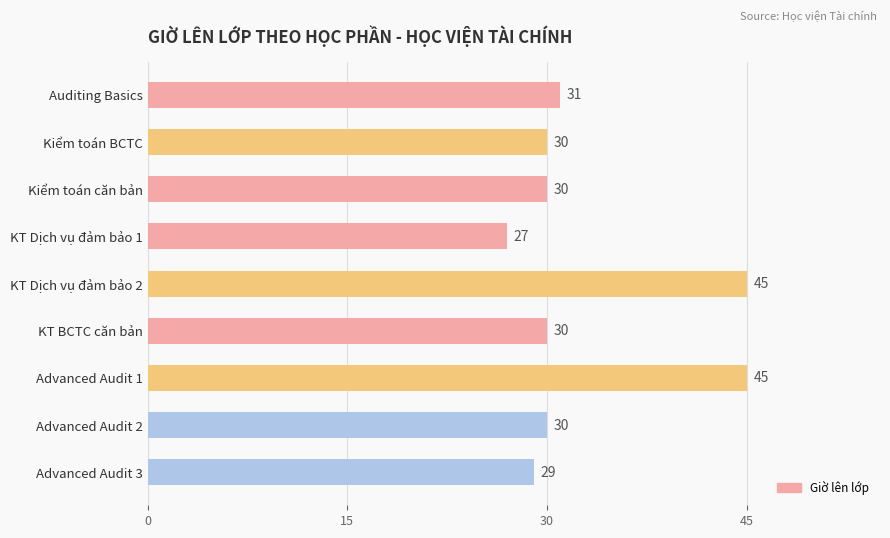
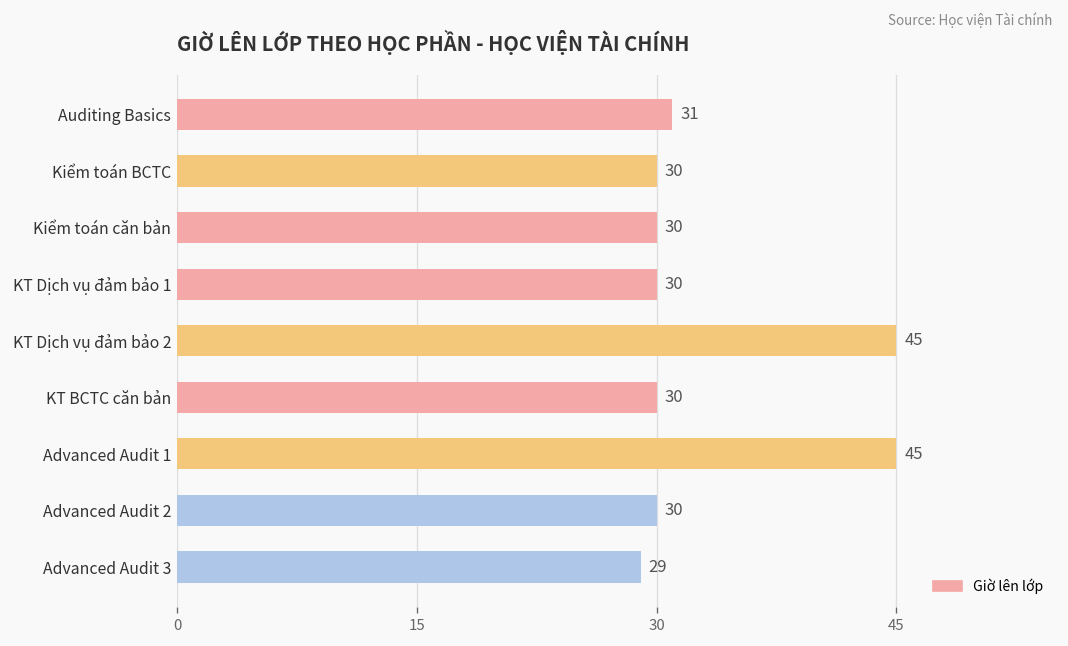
KT Dịch vụ đảm bảo 1: 27 -> 30
